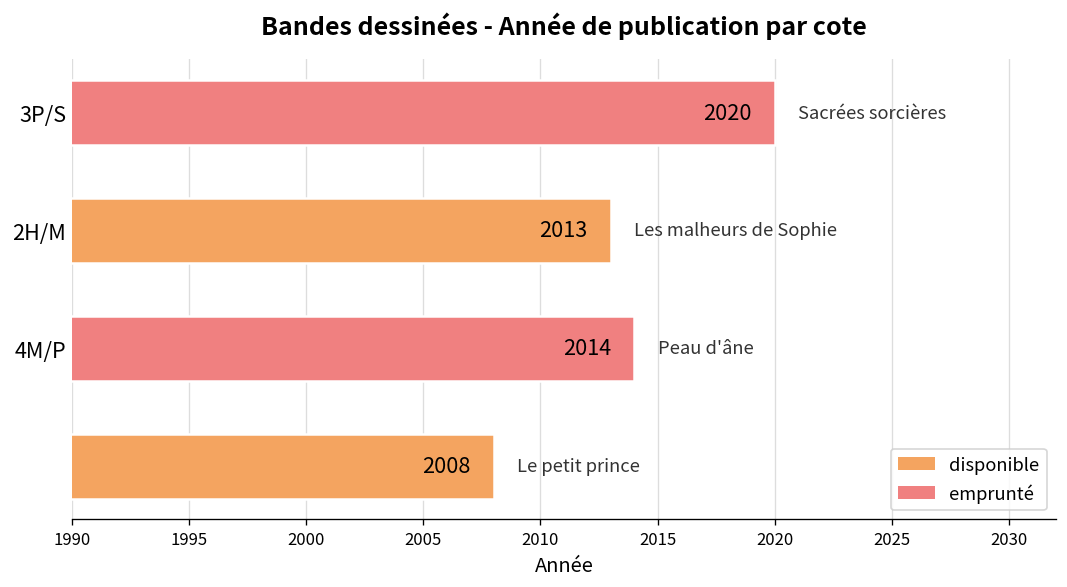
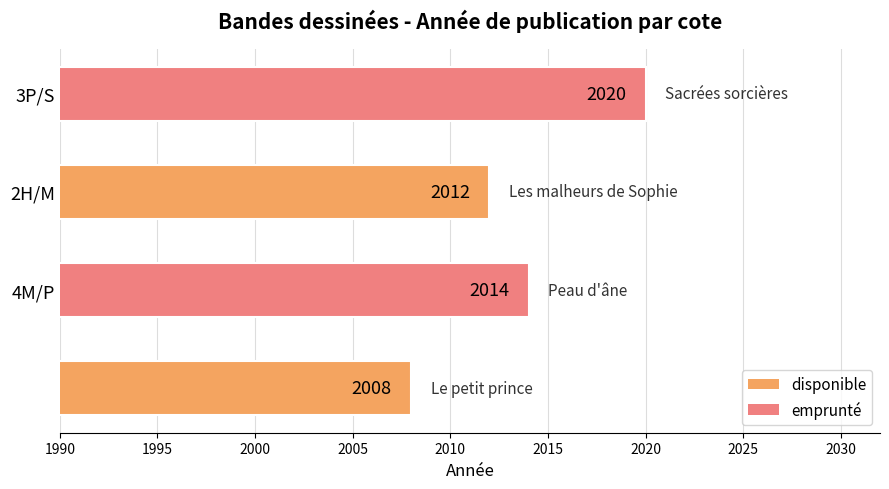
2H/M: 2013 -> 2012
